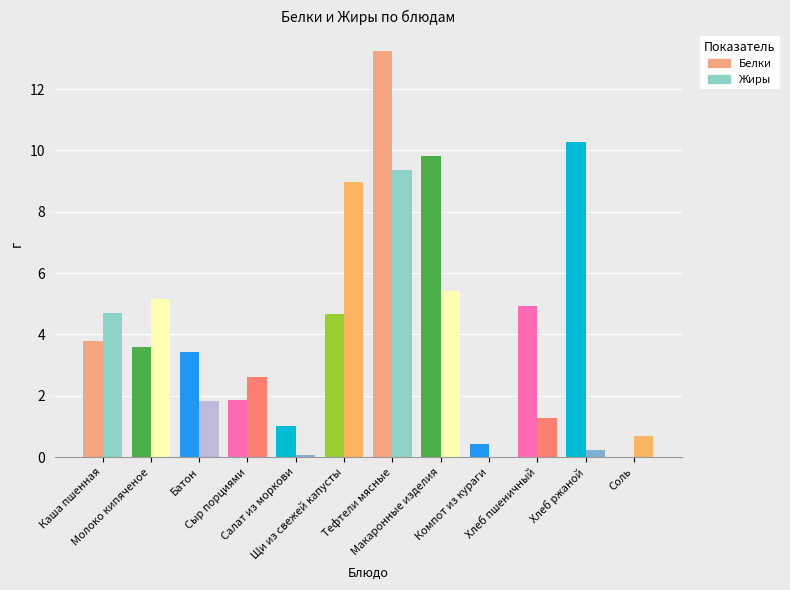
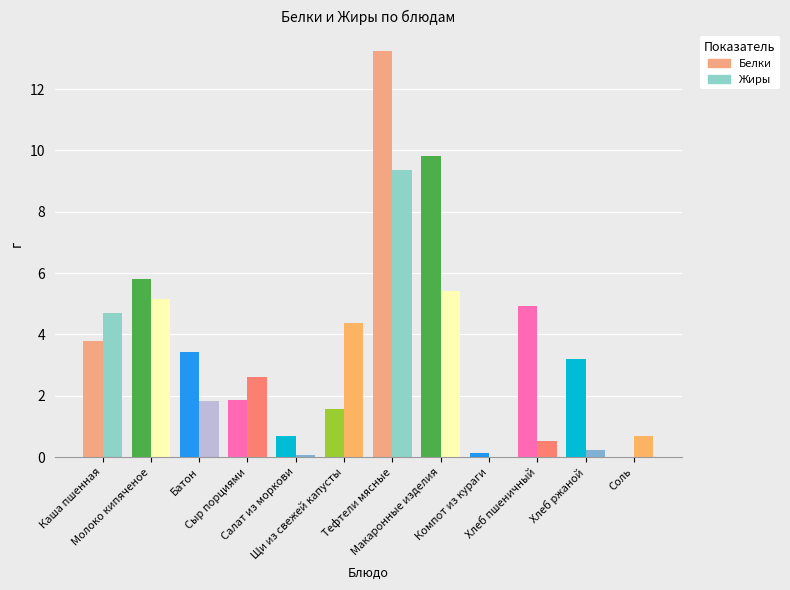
Белки, Молоко кипяченое: 3.6 -> 5.8
Белки, Салат из моркови: 1.0 -> 0.7
Белки, Щи из свежей капусты: 4.7 -> 1.6
Жиры, Щи из свежей капусты: 9.0 -> 4.4
Белки, Компот из кураги: 0.4 -> 0.1
Жиры, Хлеб пшеничный: 1.3 -> 0.5
Белки, Хлеб ржаной: 10.3 -> 3.2
